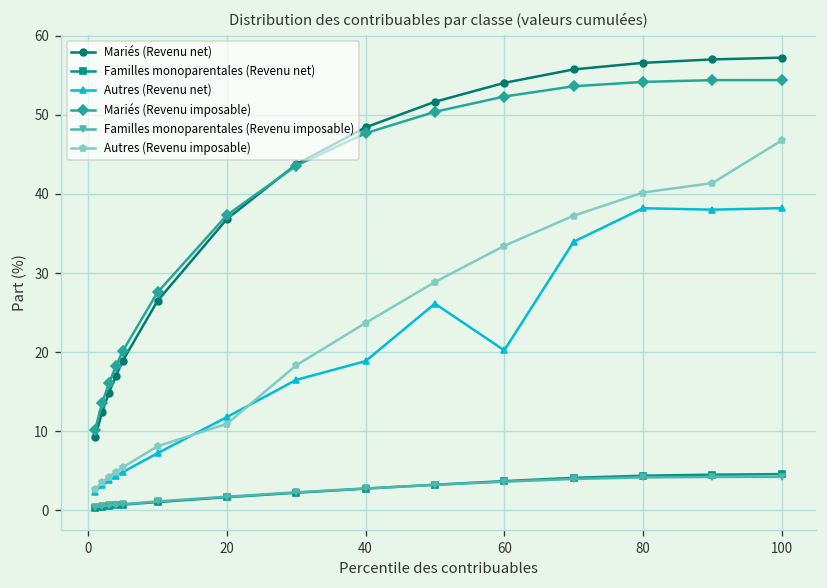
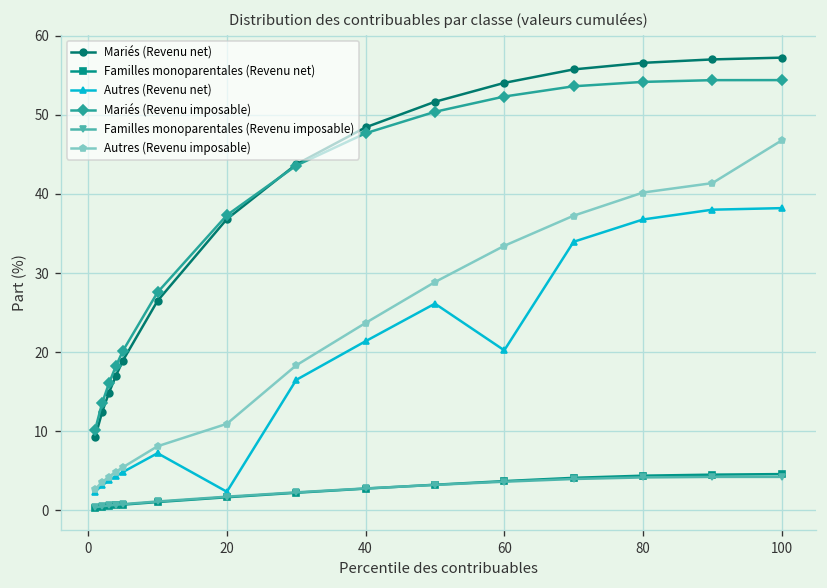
Autres (Revenu net), 20: 12 -> 2
Autres (Revenu net), 40: 19 -> 21
Autres (Revenu net), 80: 38 -> 37
